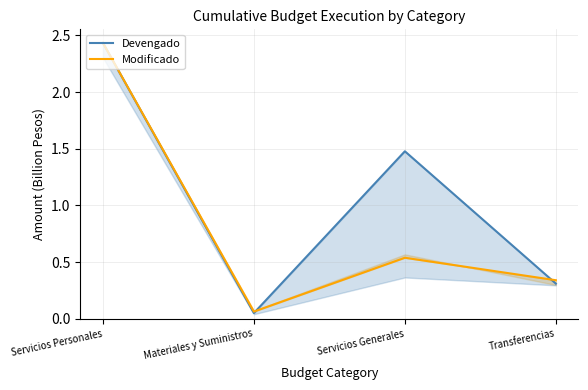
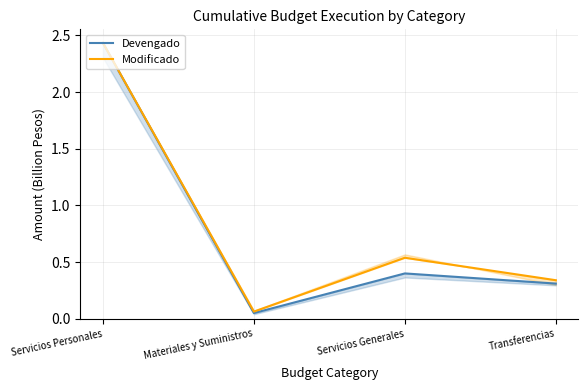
Devengado, Servicios Generales: 1.48 -> 0.40
